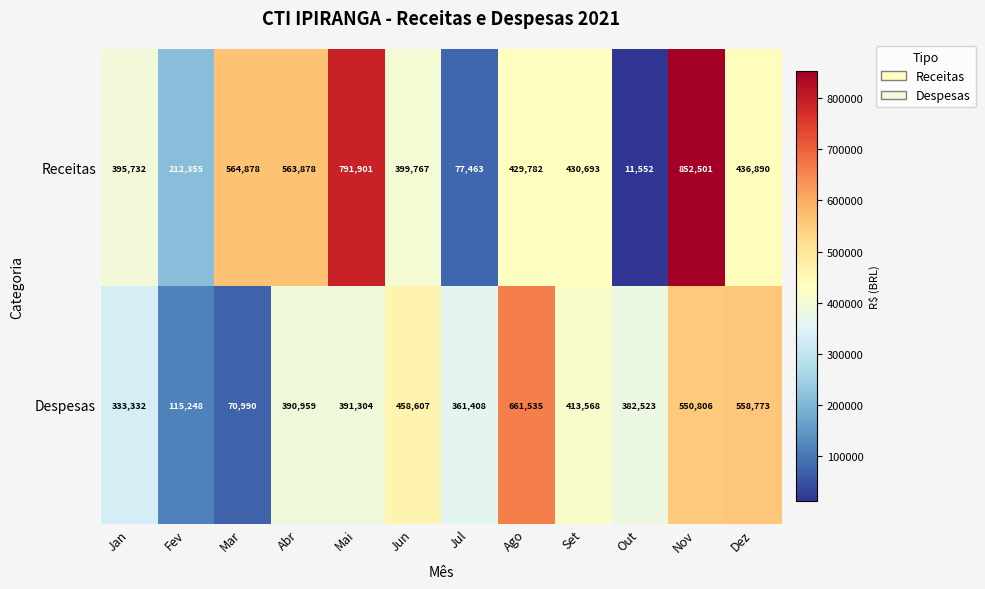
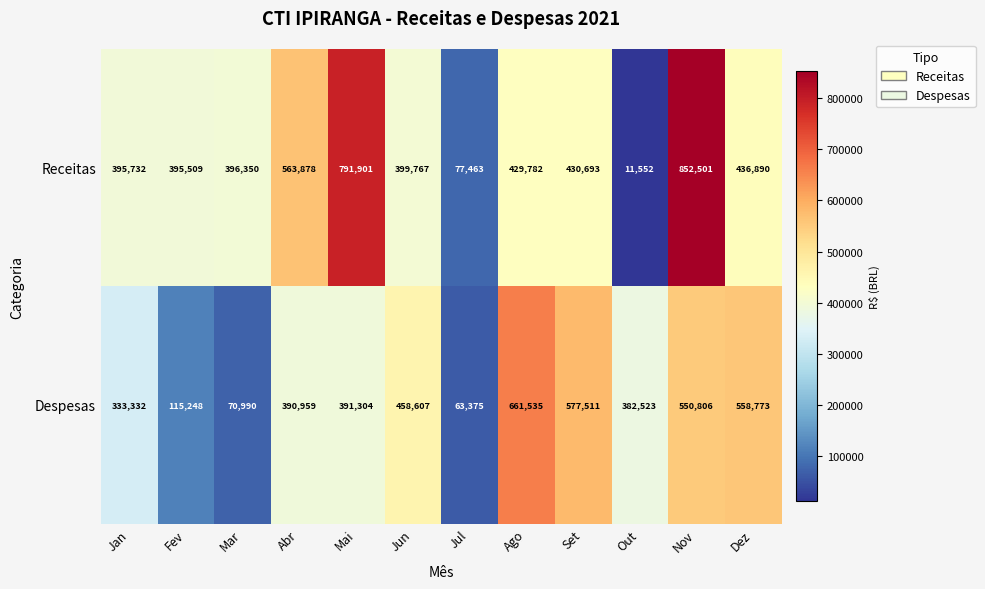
Receitas, Fev: 212,355 -> 395,509
Receitas, Mar: 564,878 -> 396,350
Despesas, Jul: 361,408 -> 63,375
Despesas, Set: 413,568 -> 577,511
